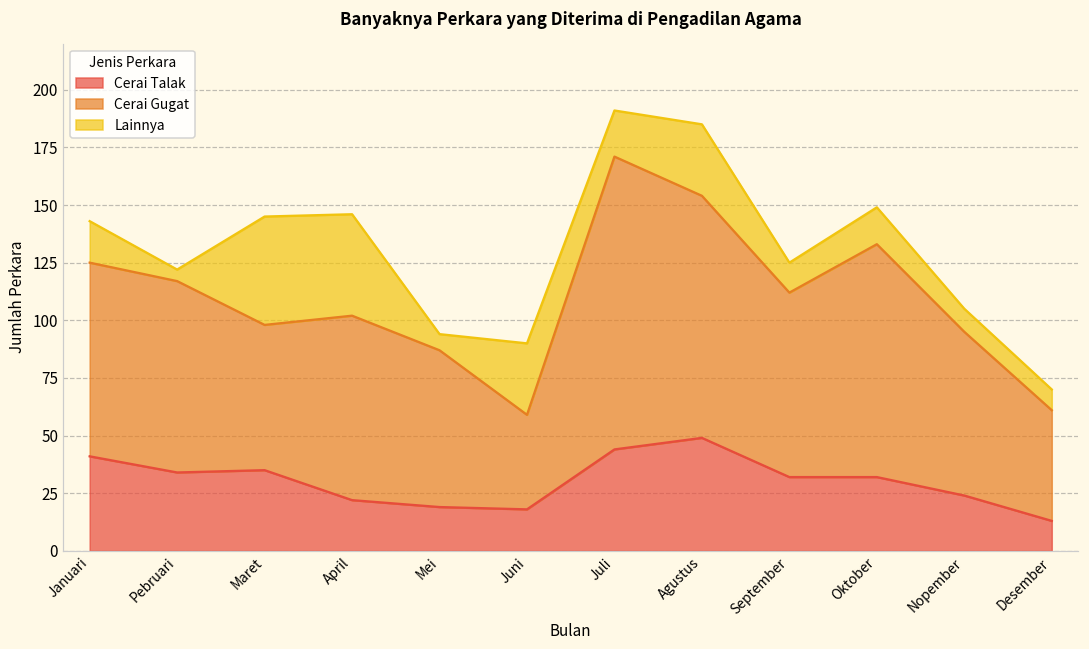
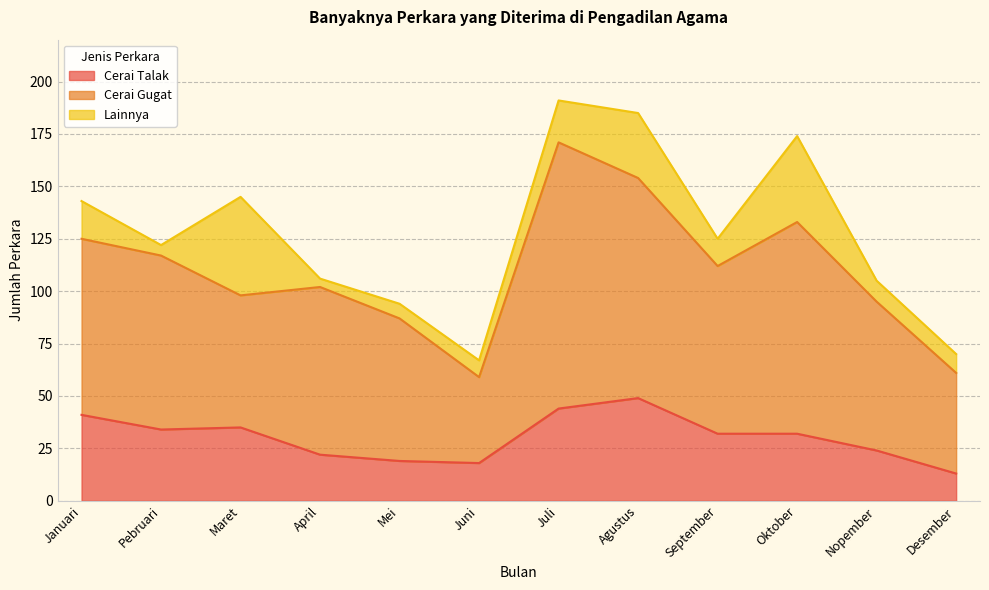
Lainnya, April: 44 -> 4
Lainnya, Juni: 31 -> 8
Lainnya, Oktober: 16 -> 41
